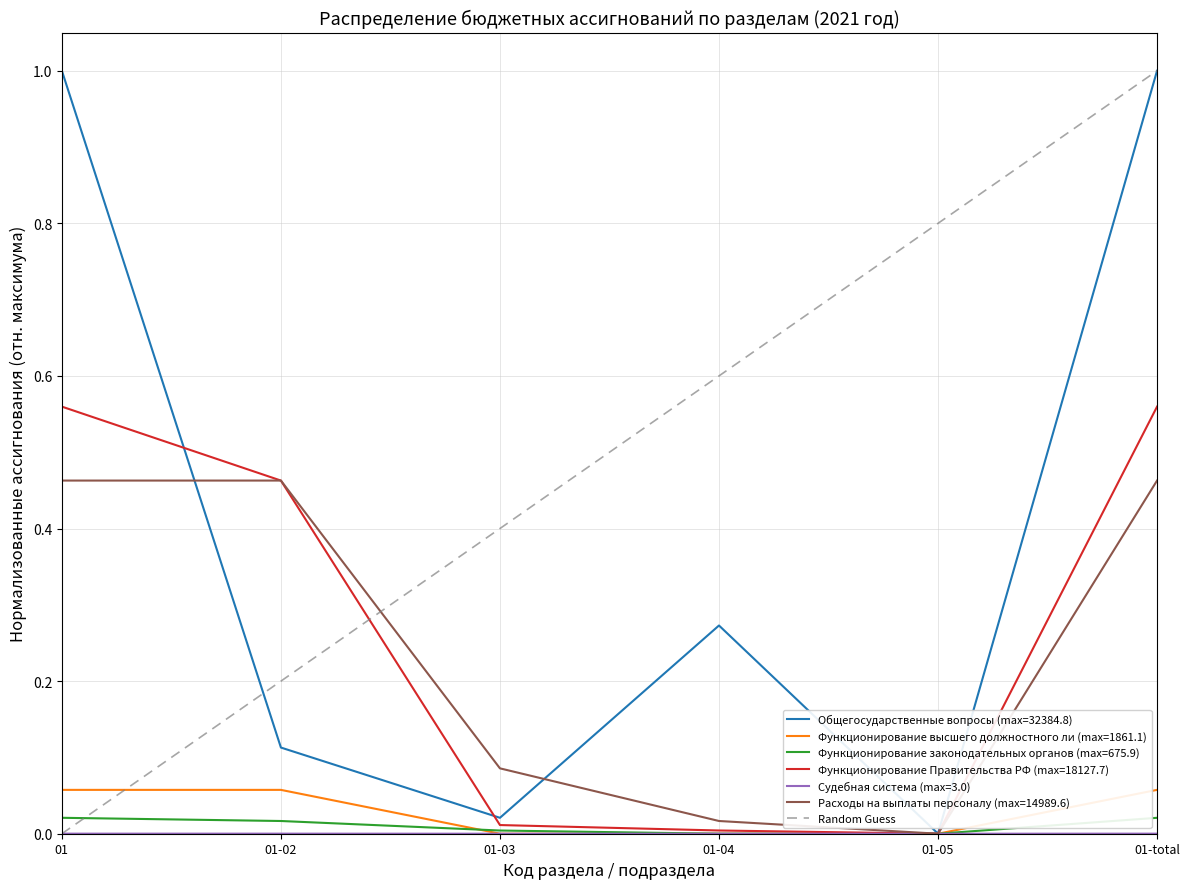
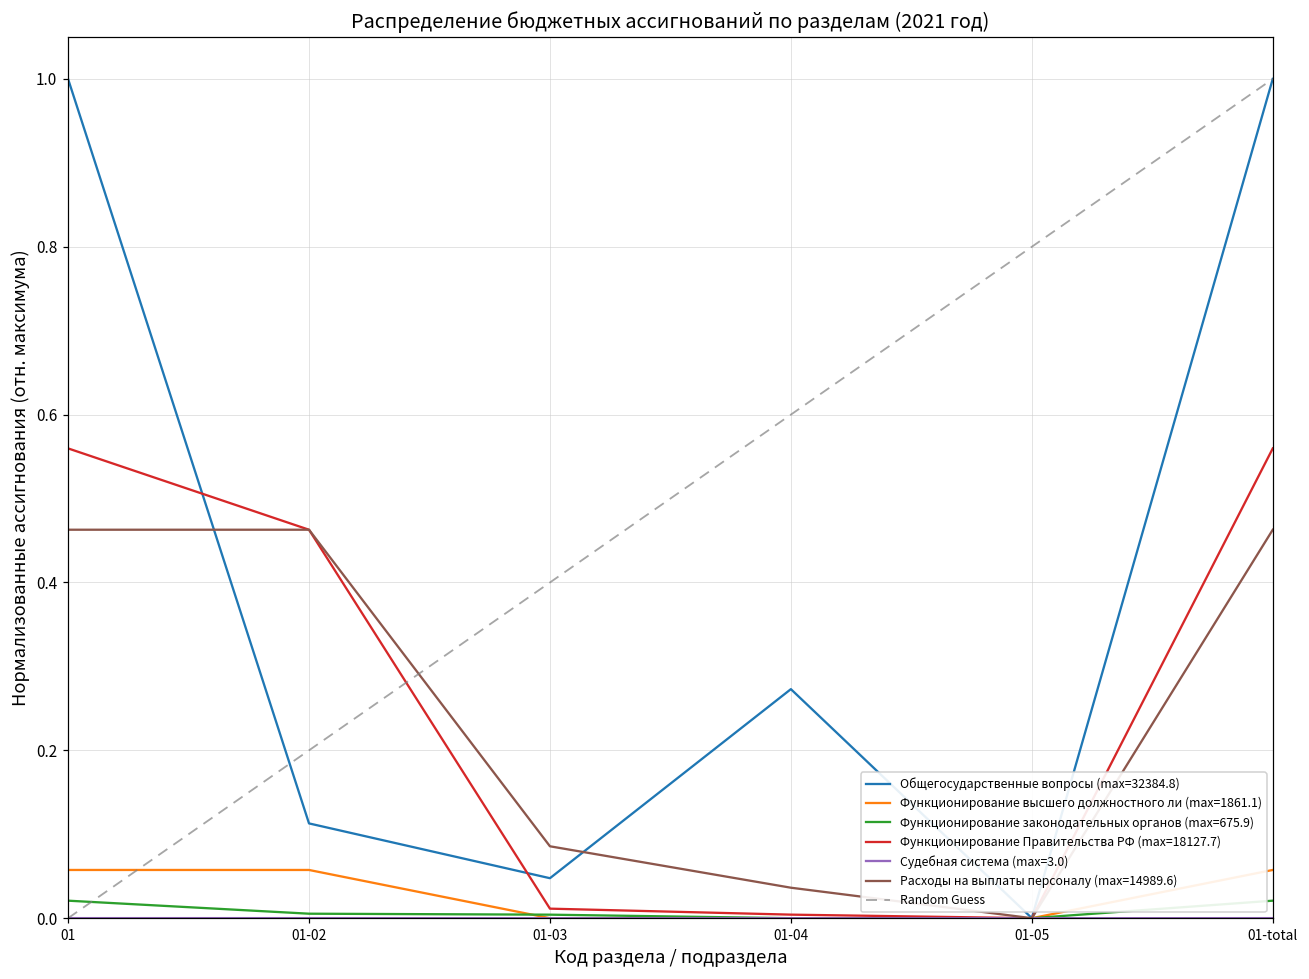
Функционирование законодательных органов (max=675.9), 01-02: 0.02 -> 0.01
Общегосударственные вопросы (max=32384.8), 01-03: 0.02 -> 0.05
Расходы на выплаты персоналу (max=14989.6), 01-04: 0.02 -> 0.04
